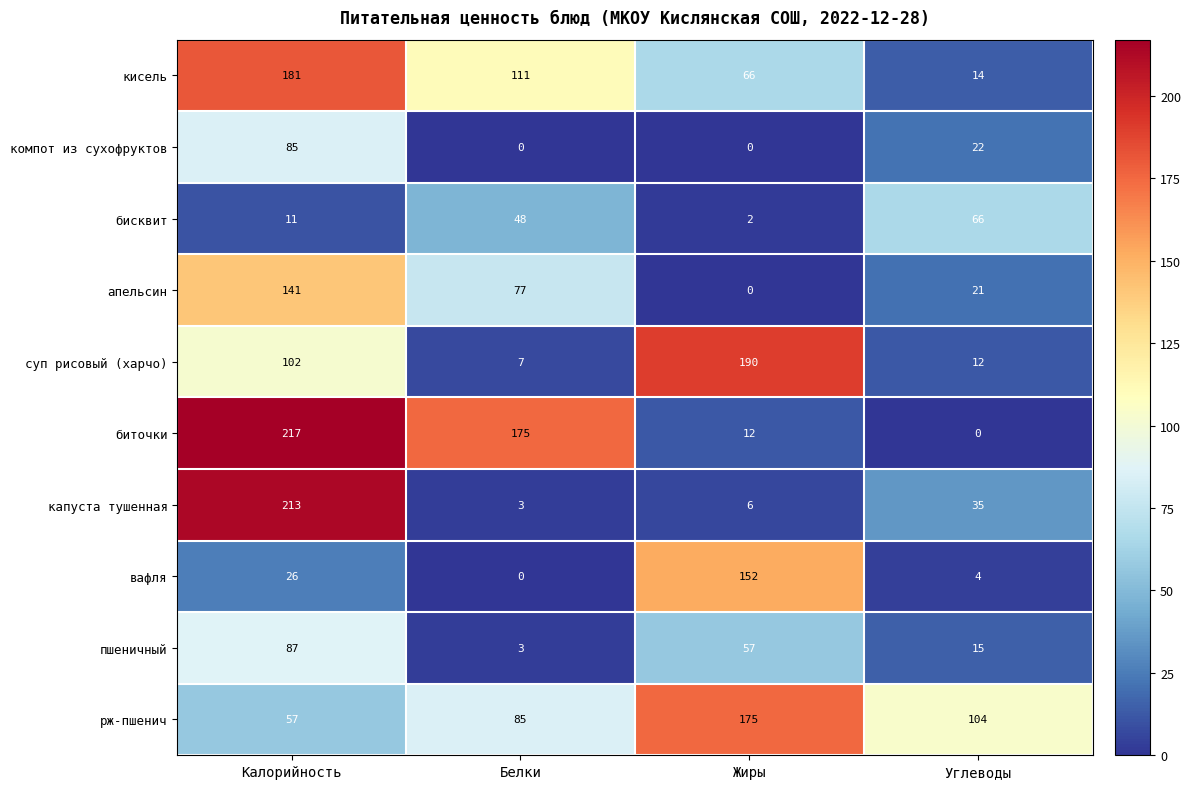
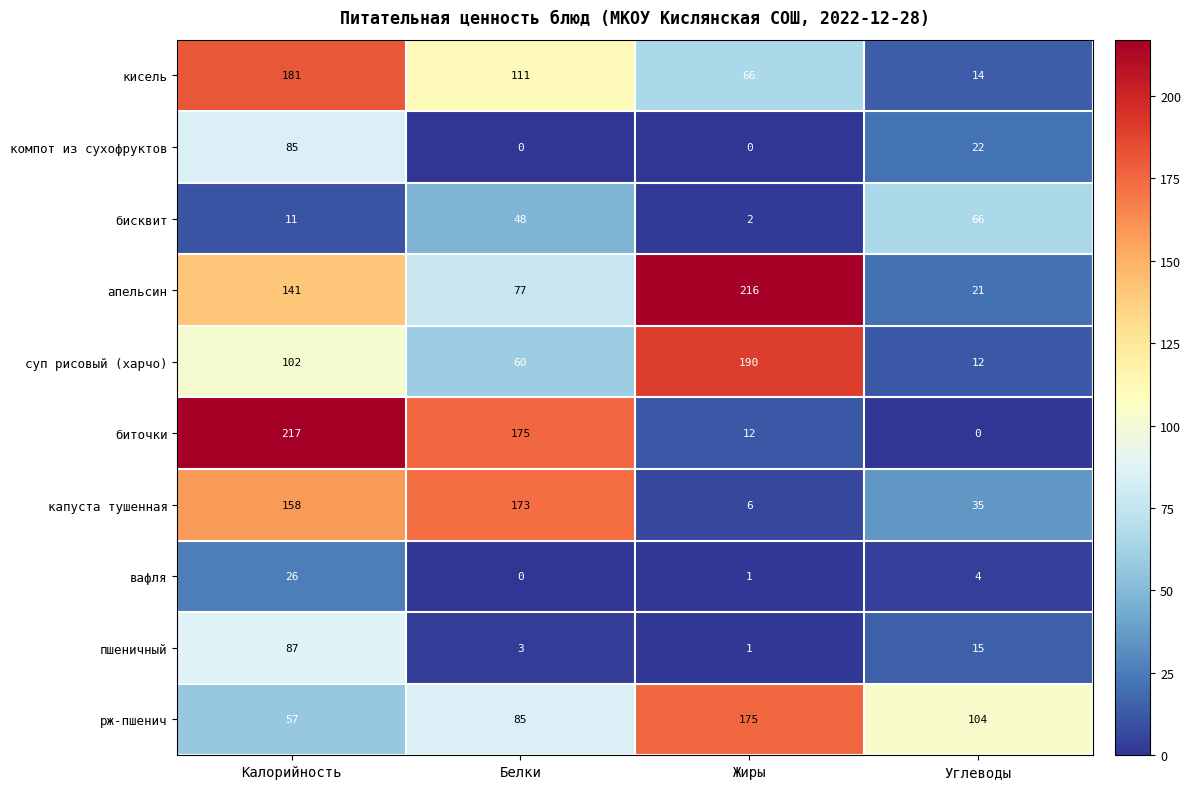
апельсин, Жиры: 0 -> 216
суп рисовый (харчо), Белки: 7 -> 60
капуста тушенная, Калорийность: 213 -> 158
капуста тушенная, Белки: 3 -> 173
вафля, Жиры: 152 -> 1
пшеничный, Жиры: 57 -> 1
